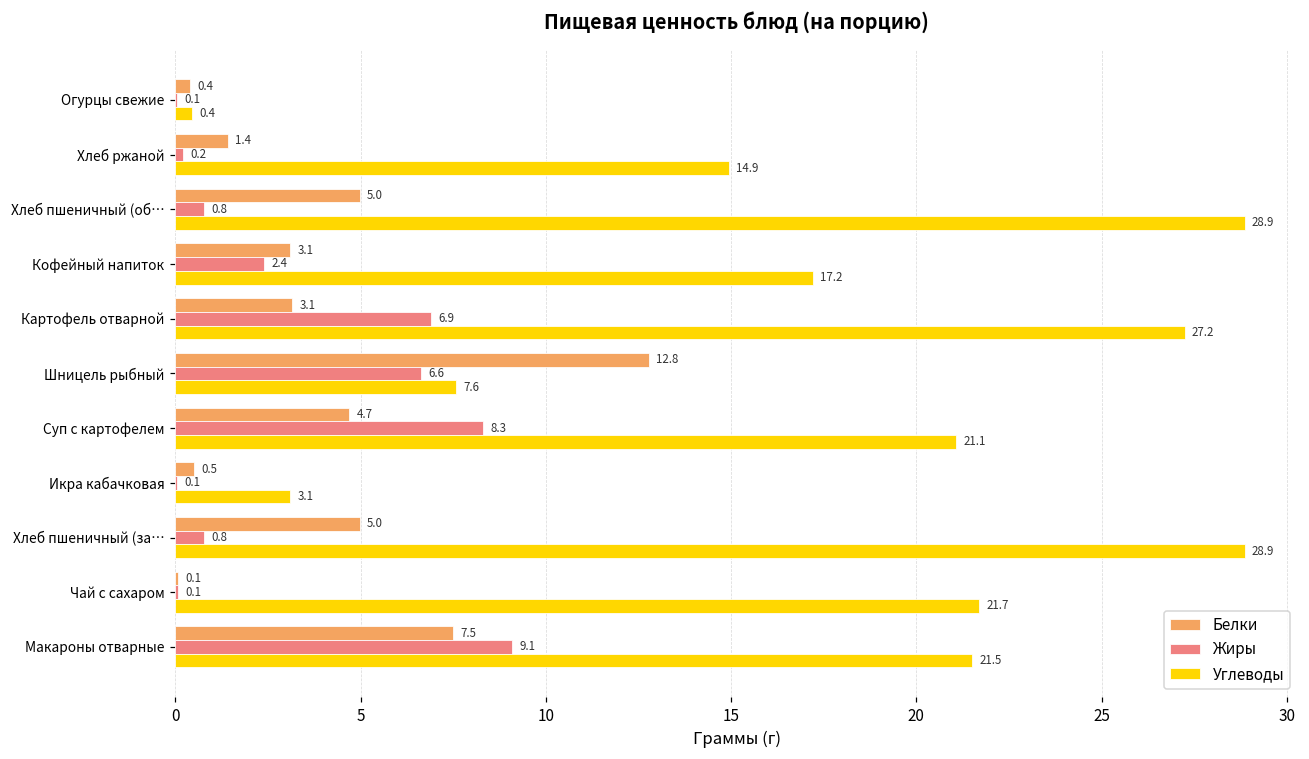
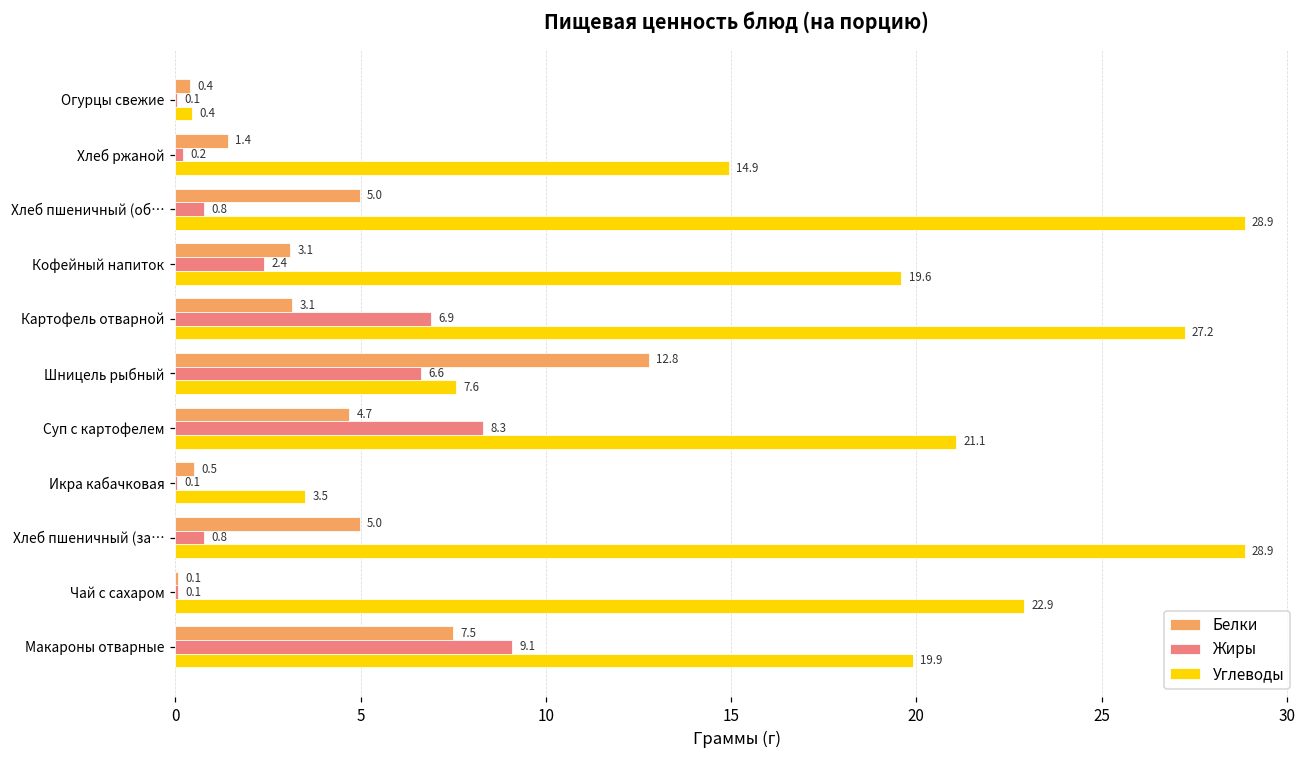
Углеводы, Кофейный напиток: 17.2 -> 19.6
Углеводы, Икра кабачковая: 3.1 -> 3.5
Углеводы, Чай с сахаром: 21.7 -> 22.9
Углеводы, Макароны отварные: 21.5 -> 19.9
